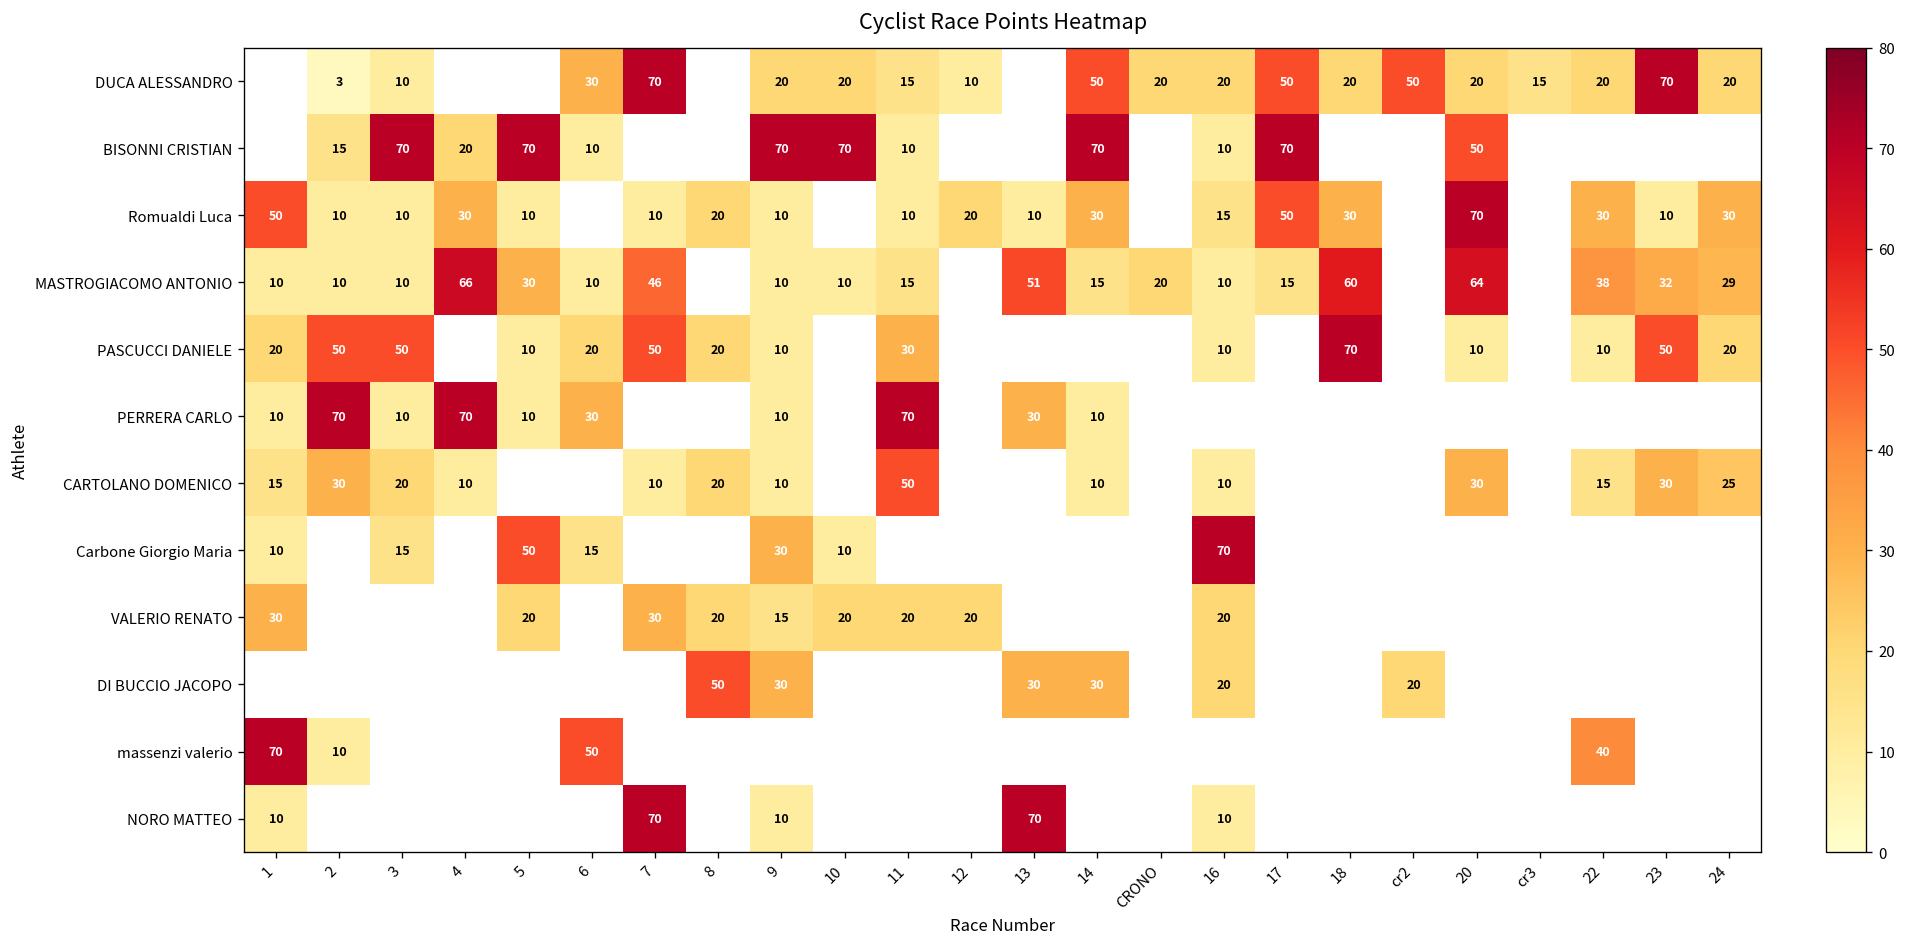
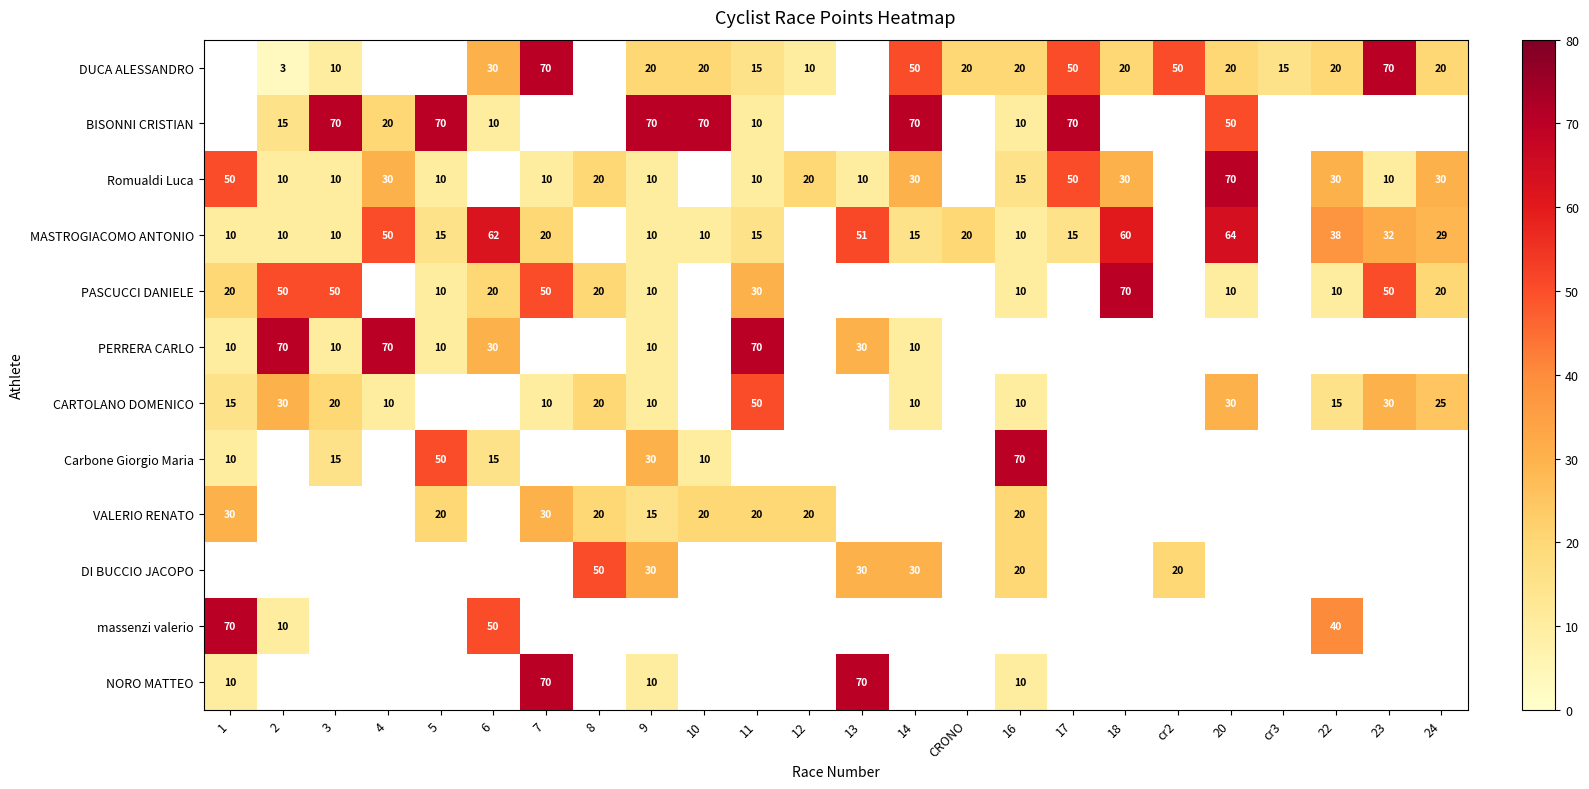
MASTROGIACOMO ANTONIO, 4: 66 -> 50
MASTROGIACOMO ANTONIO, 5: 30 -> 15
MASTROGIACOMO ANTONIO, 6: 10 -> 62
MASTROGIACOMO ANTONIO, 7: 46 -> 20
